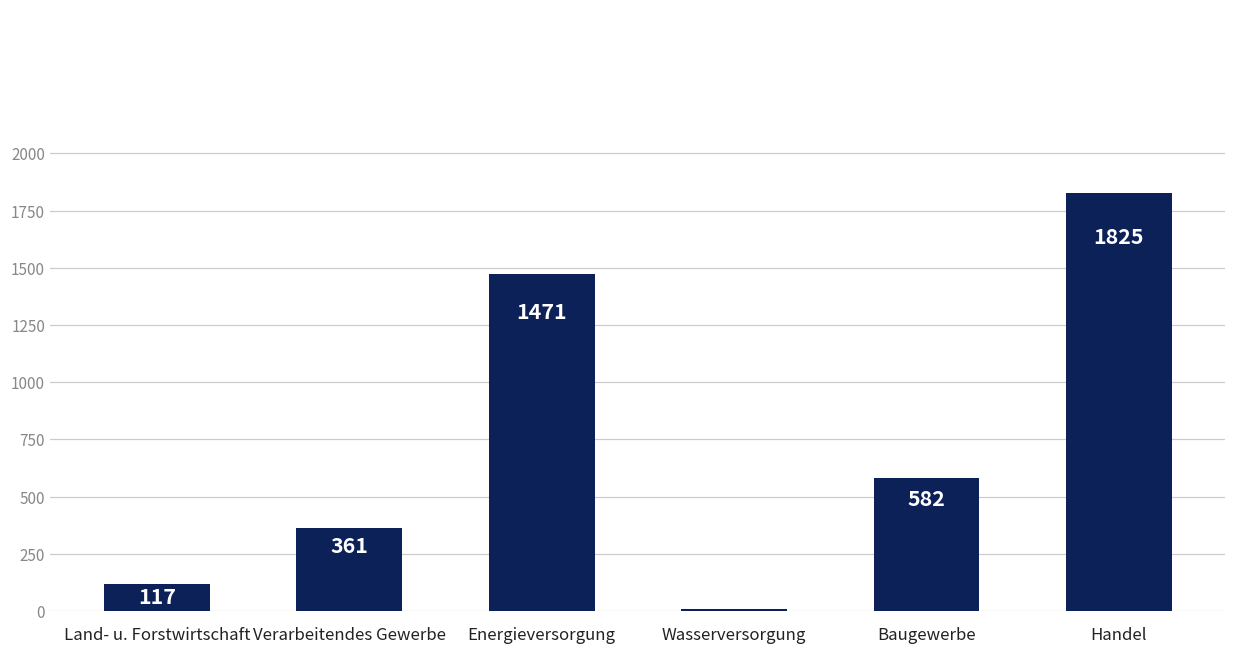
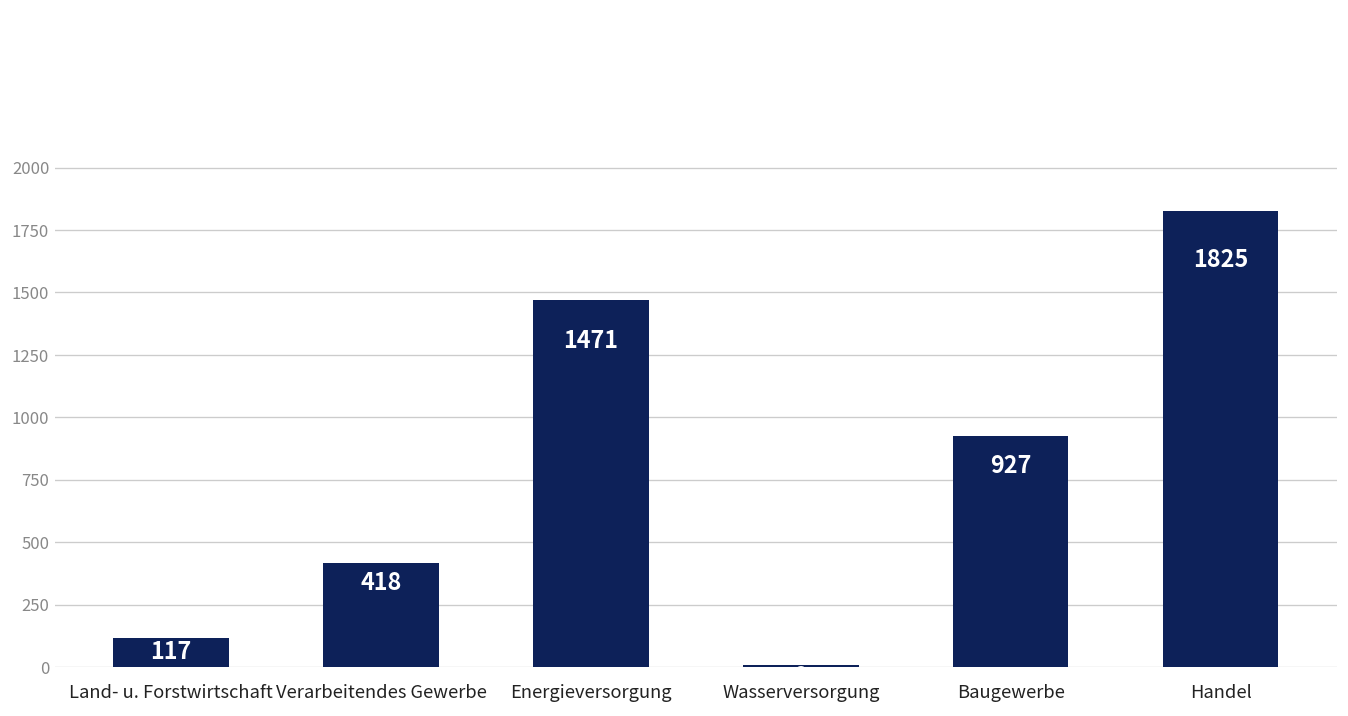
Verarbeitendes Gewerbe: 361 -> 418
Baugewerbe: 582 -> 927
